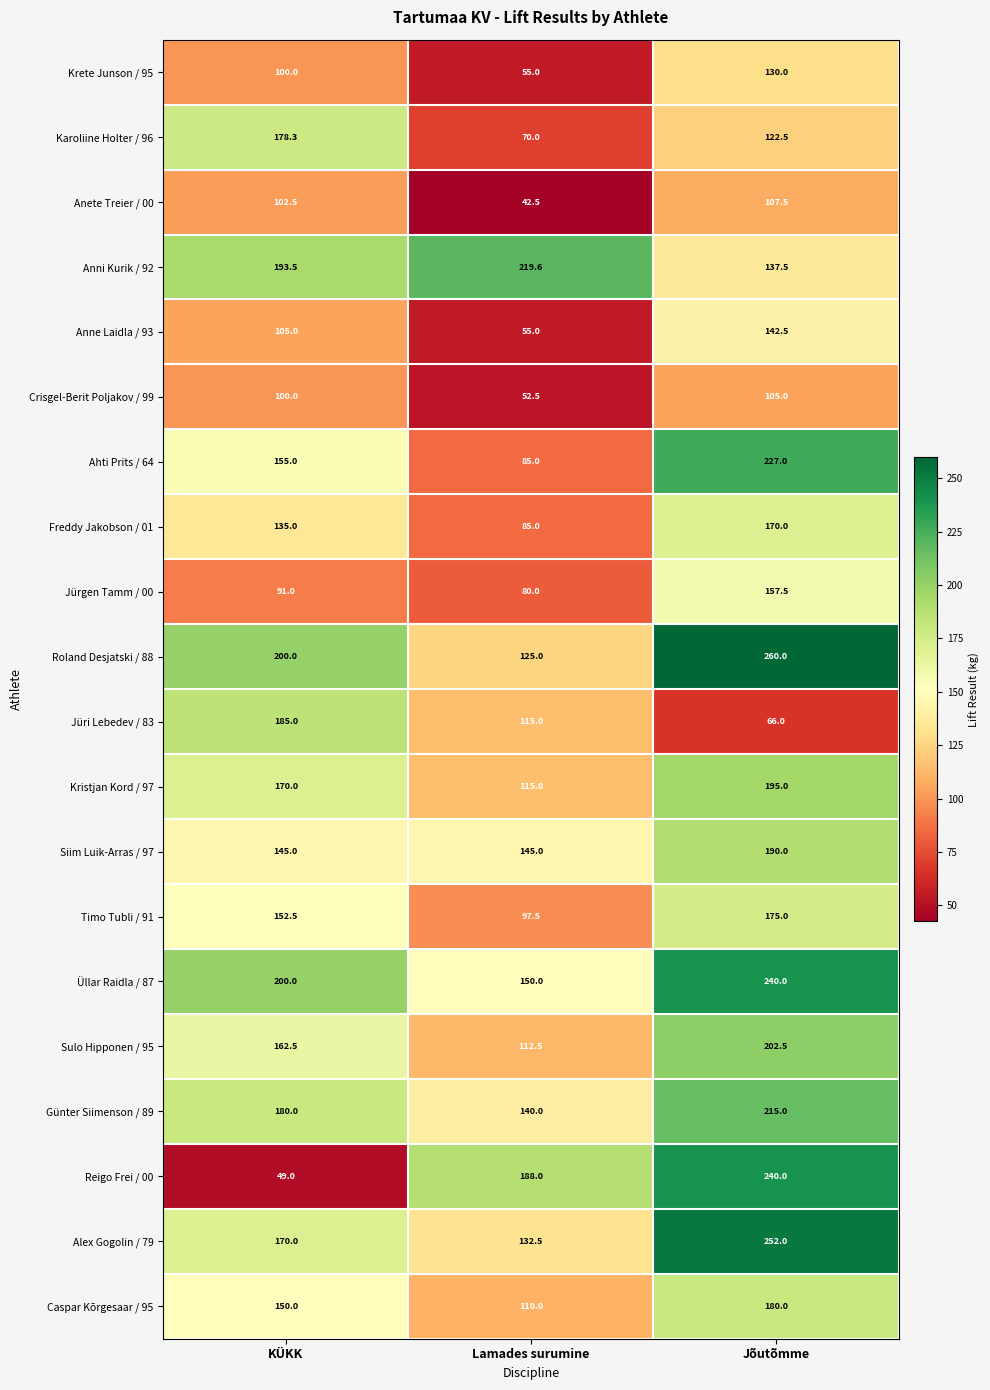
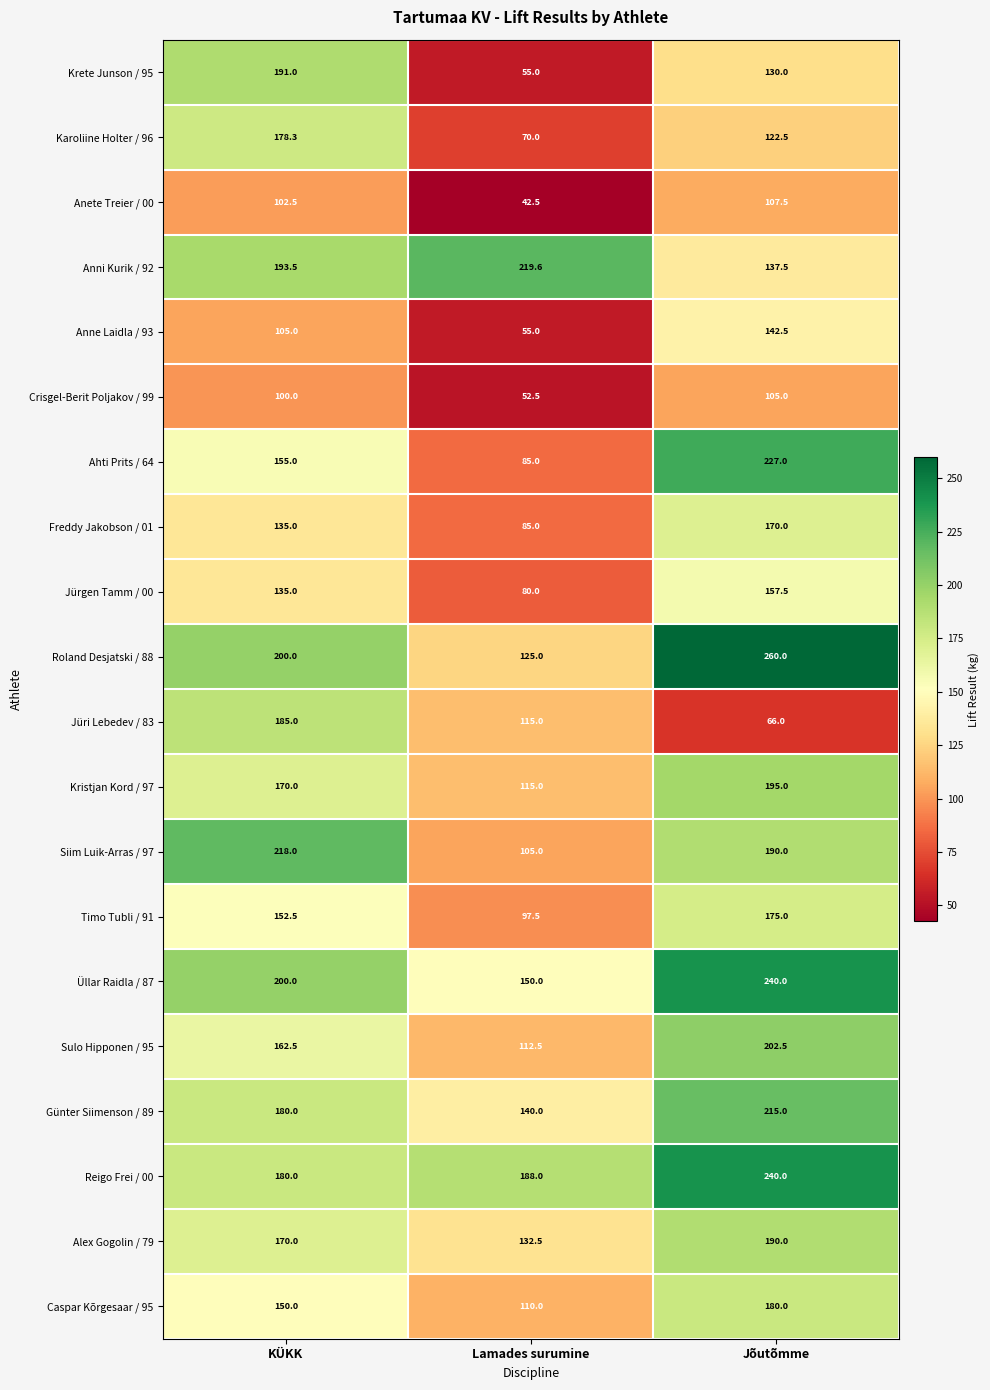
Krete Junson / 95, KÜKK: 100.0 -> 191.0
Jürgen Tamm / 00, KÜKK: 91.0 -> 135.0
Siim Luik-Arras / 97, KÜKK: 145.0 -> 218.0
Siim Luik-Arras / 97, Lamades surumine: 145.0 -> 105.0
Reigo Frei / 00, KÜKK: 49.0 -> 180.0
Alex Gogolin / 79, Jõutõmme: 252.0 -> 190.0
